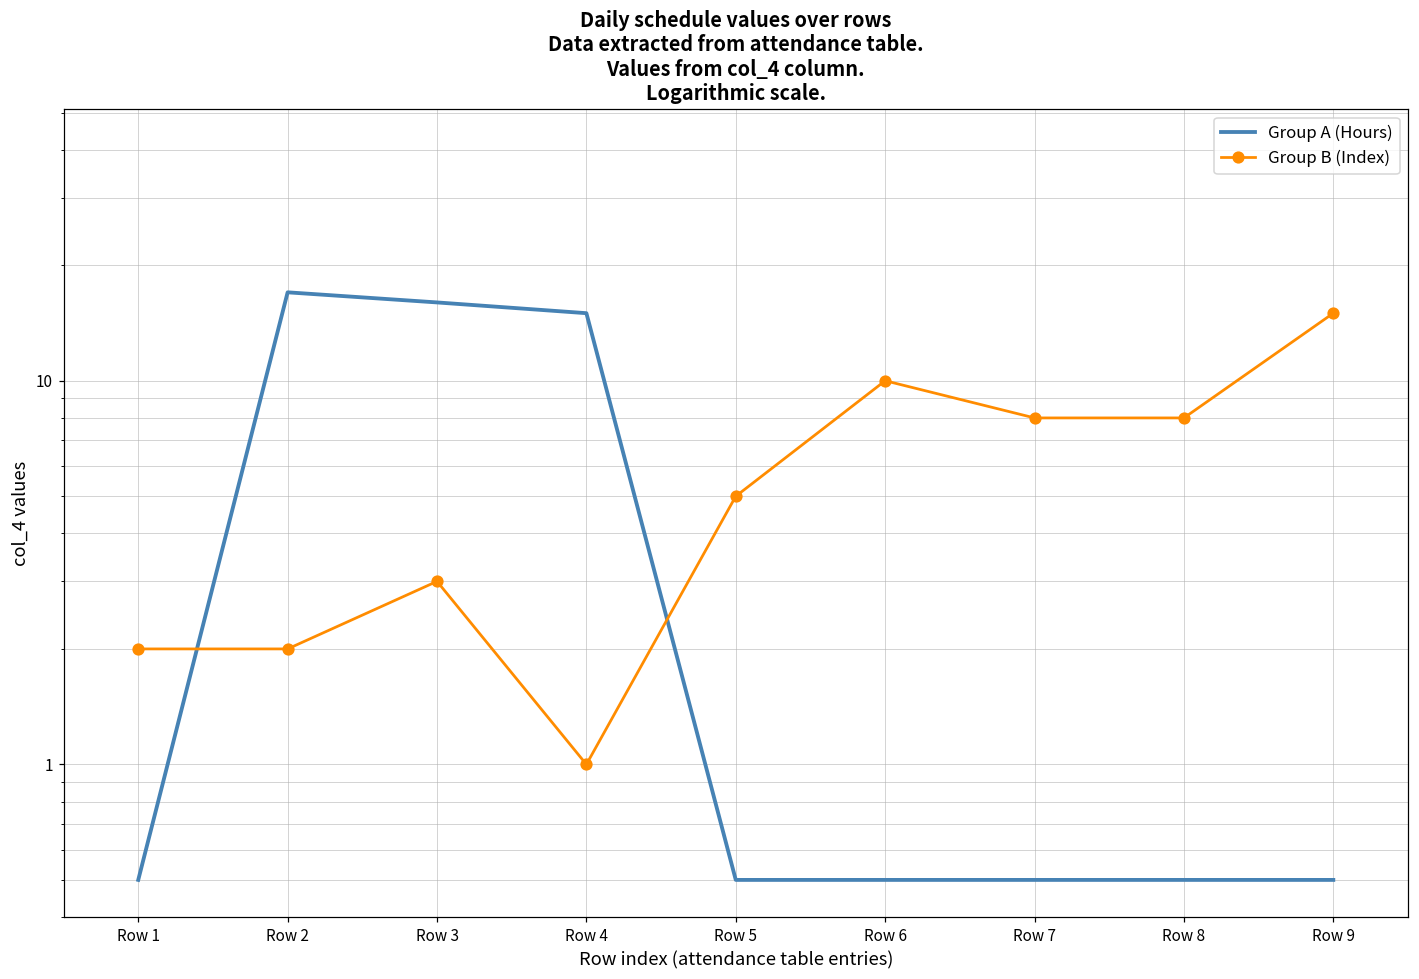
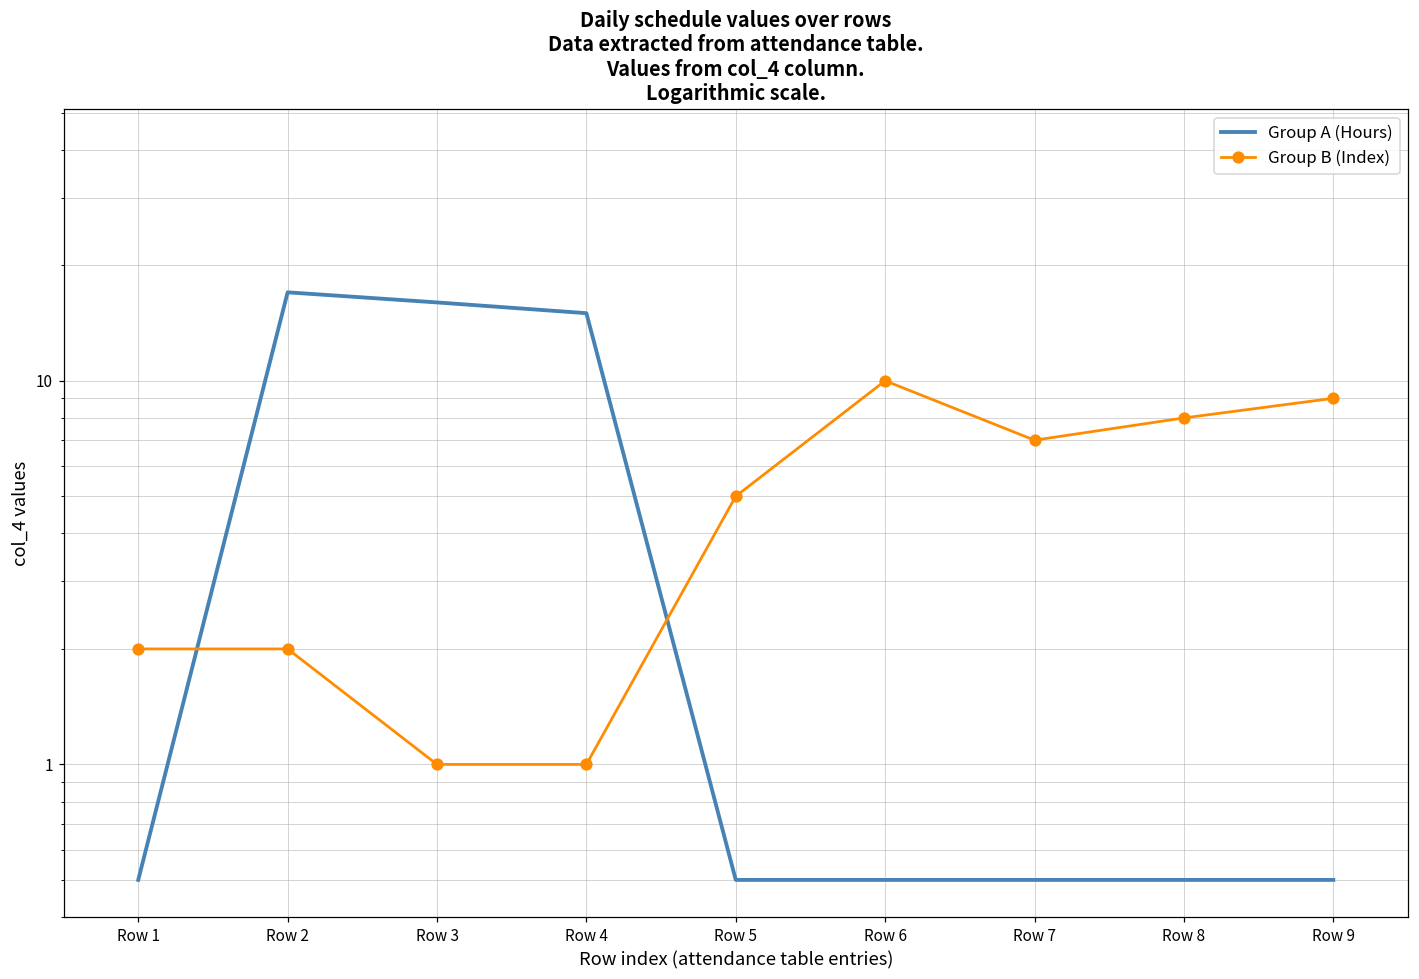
Group B (Index), Row 3: 3 -> 1
Group B (Index), Row 7: 8 -> 7
Group B (Index), Row 9: 15 -> 9
